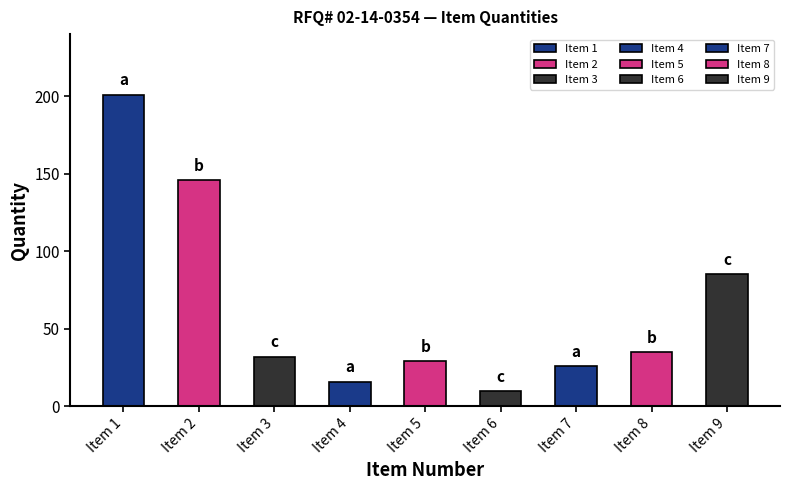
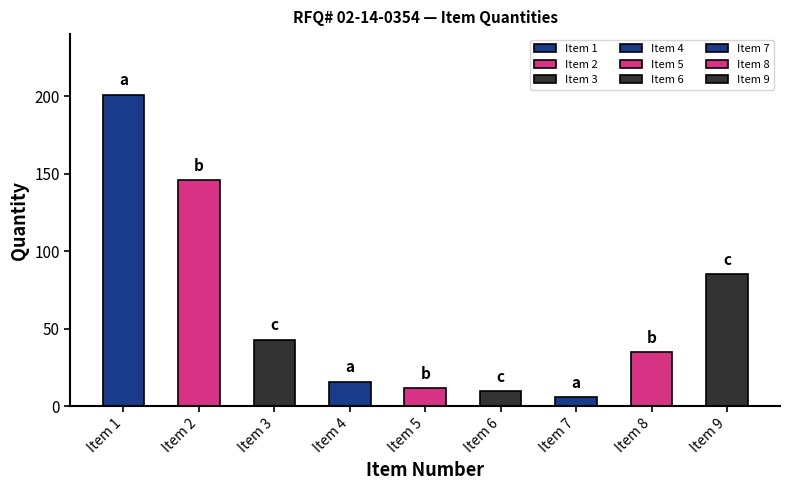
Item 3: 32 -> 43
Item 5: 29 -> 12
Item 7: 26 -> 6
